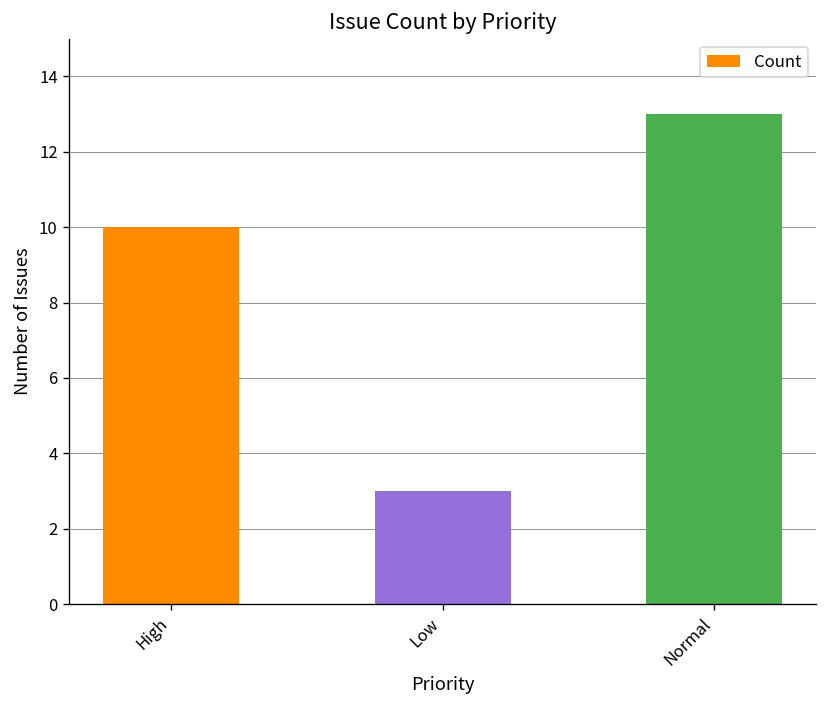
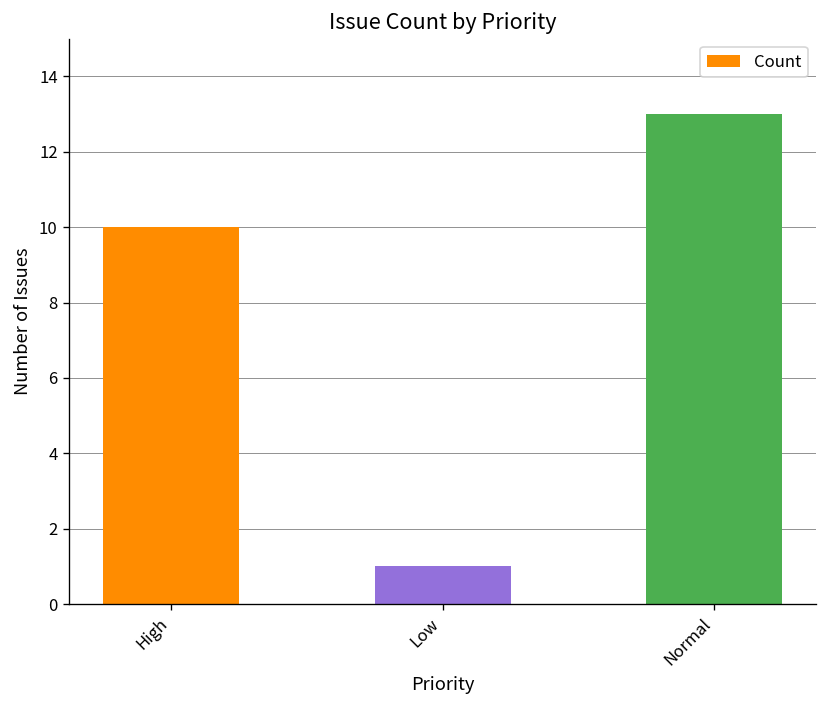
Low: 3 -> 1
